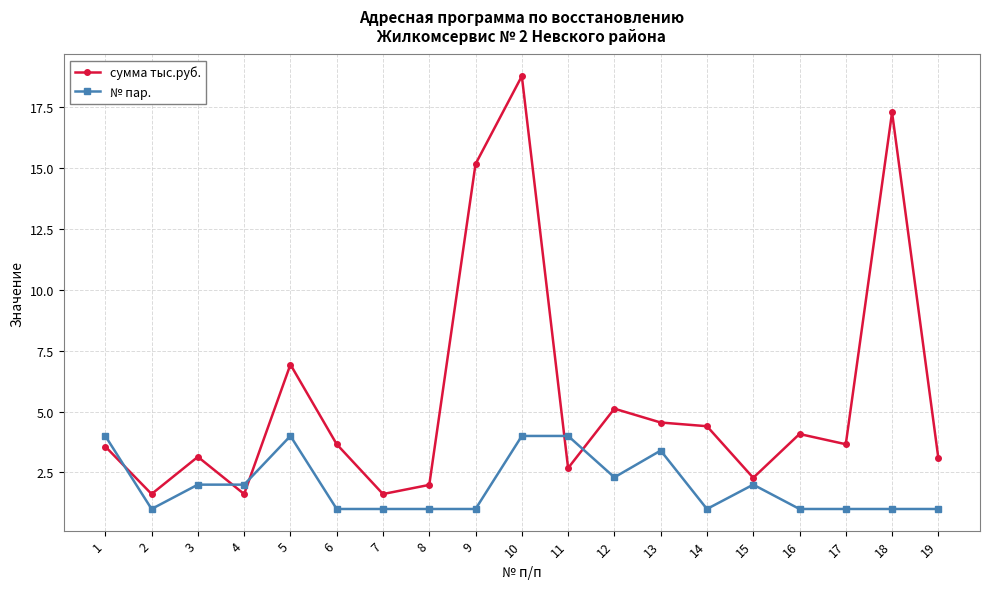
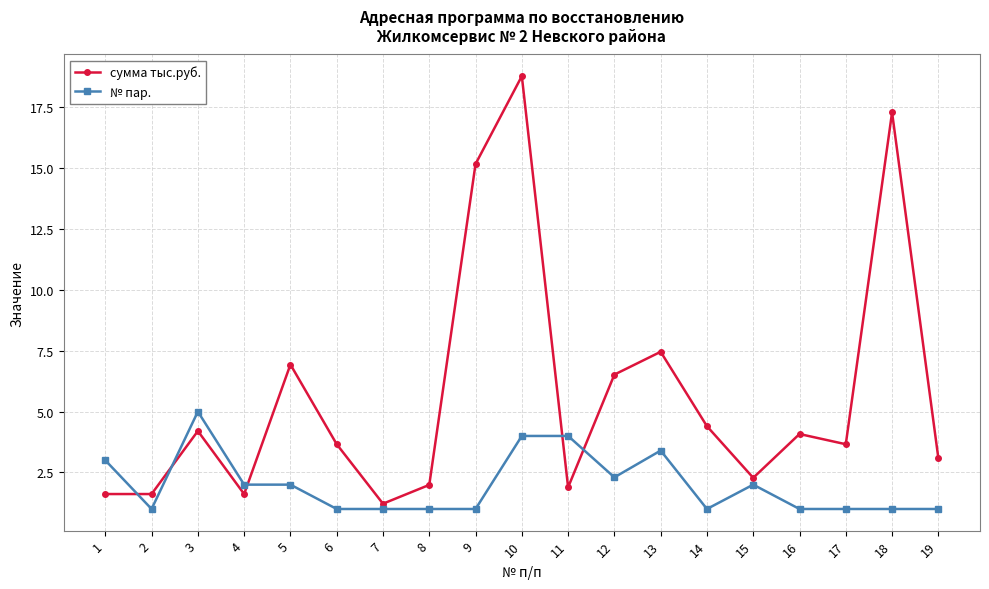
сумма тыс.руб., 1: 3.6 -> 1.6
№ пар., 1: 4 -> 3
сумма тыс.руб., 3: 3.1 -> 4.2
№ пар., 3: 2 -> 5
№ пар., 5: 4 -> 2
сумма тыс.руб., 7: 1.6 -> 1.2
сумма тыс.руб., 11: 2.7 -> 1.9
сумма тыс.руб., 12: 5.1 -> 6.5
сумма тыс.руб., 13: 4.6 -> 7.5
